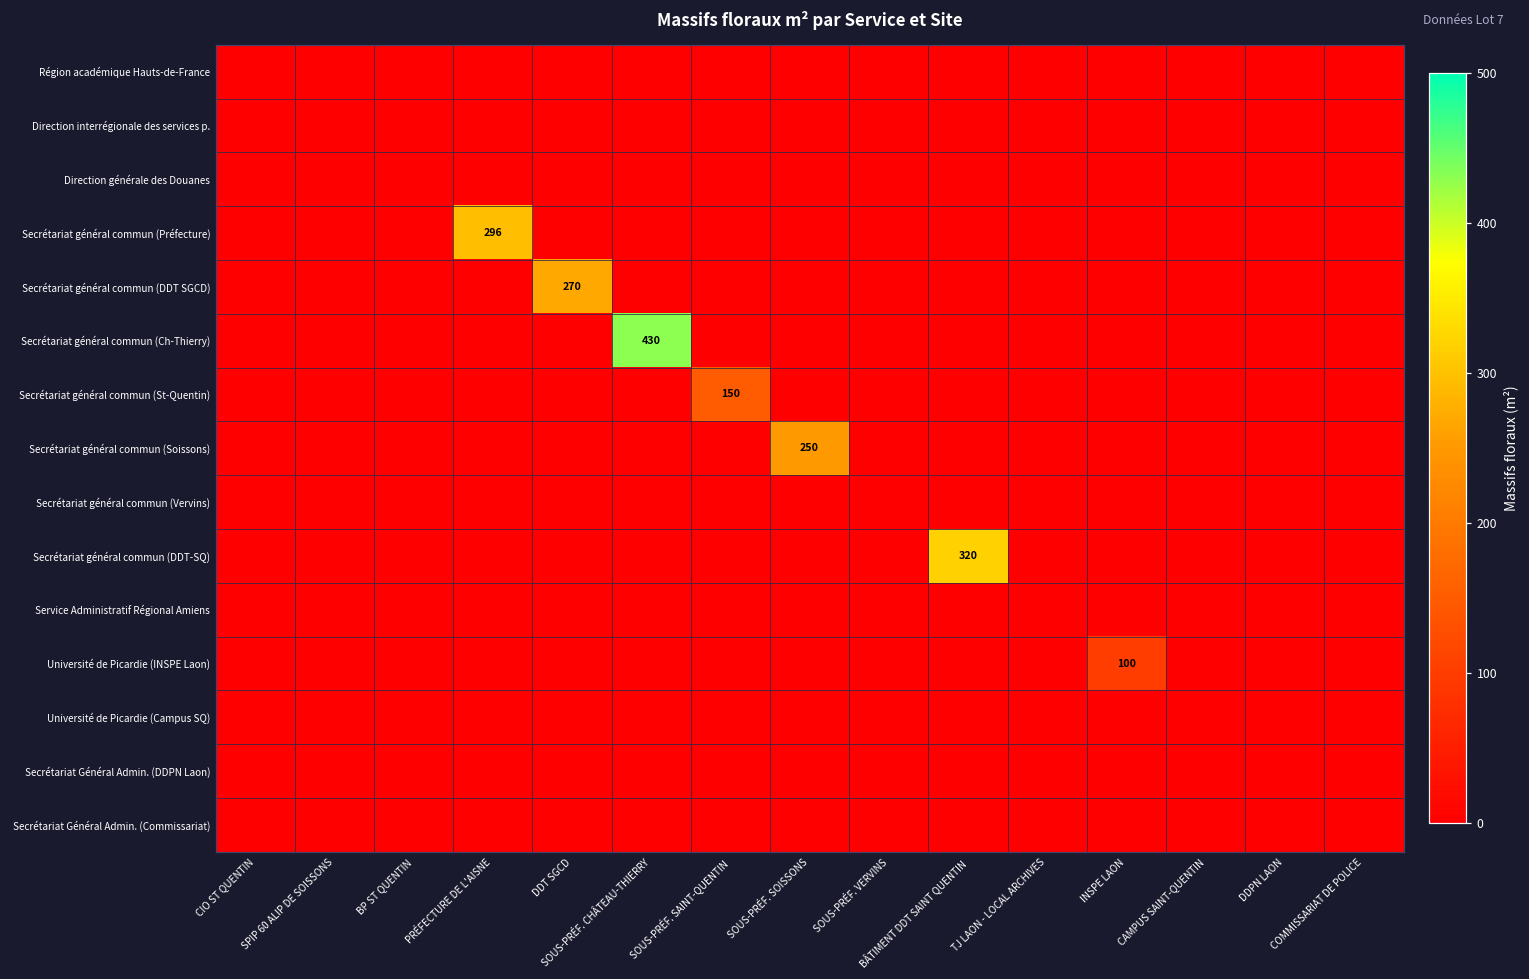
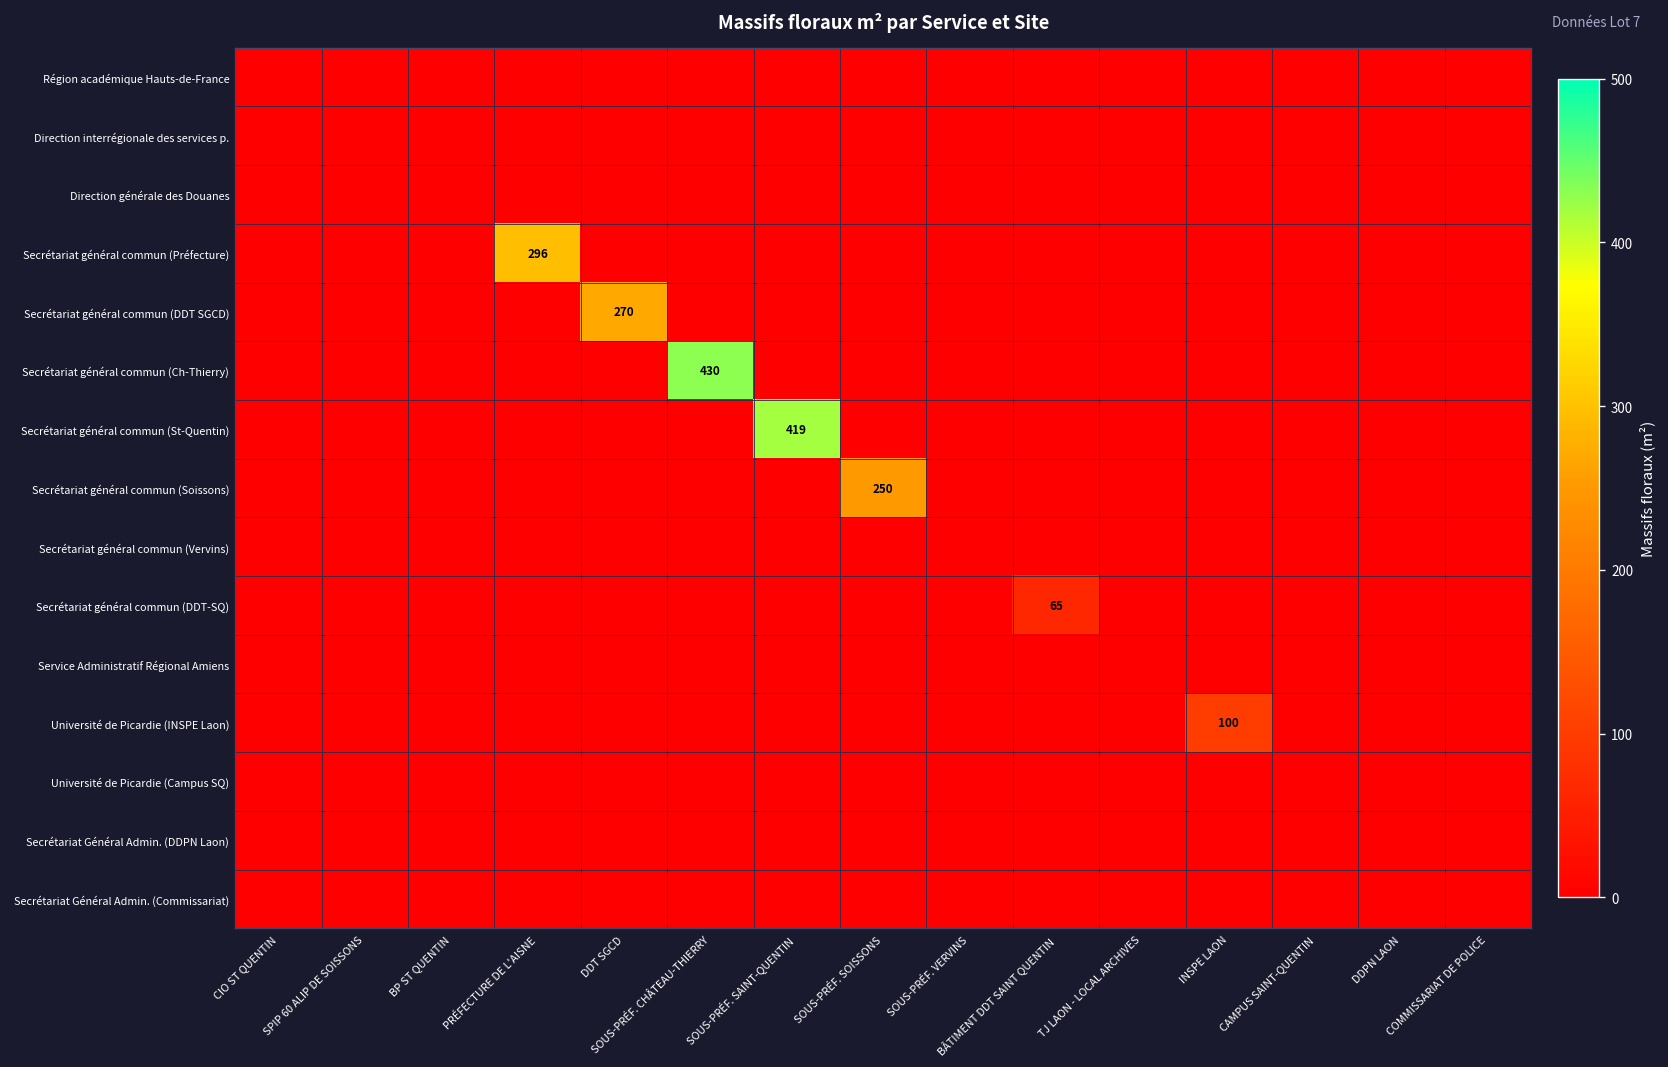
Secrétariat général commun (St-Quentin), SOUS-PRÉF. SAINT-QUENTIN: 150 -> 419
Secrétariat général commun (DDT-SQ), BÂTIMENT DDT SAINT QUENTIN: 320 -> 65
